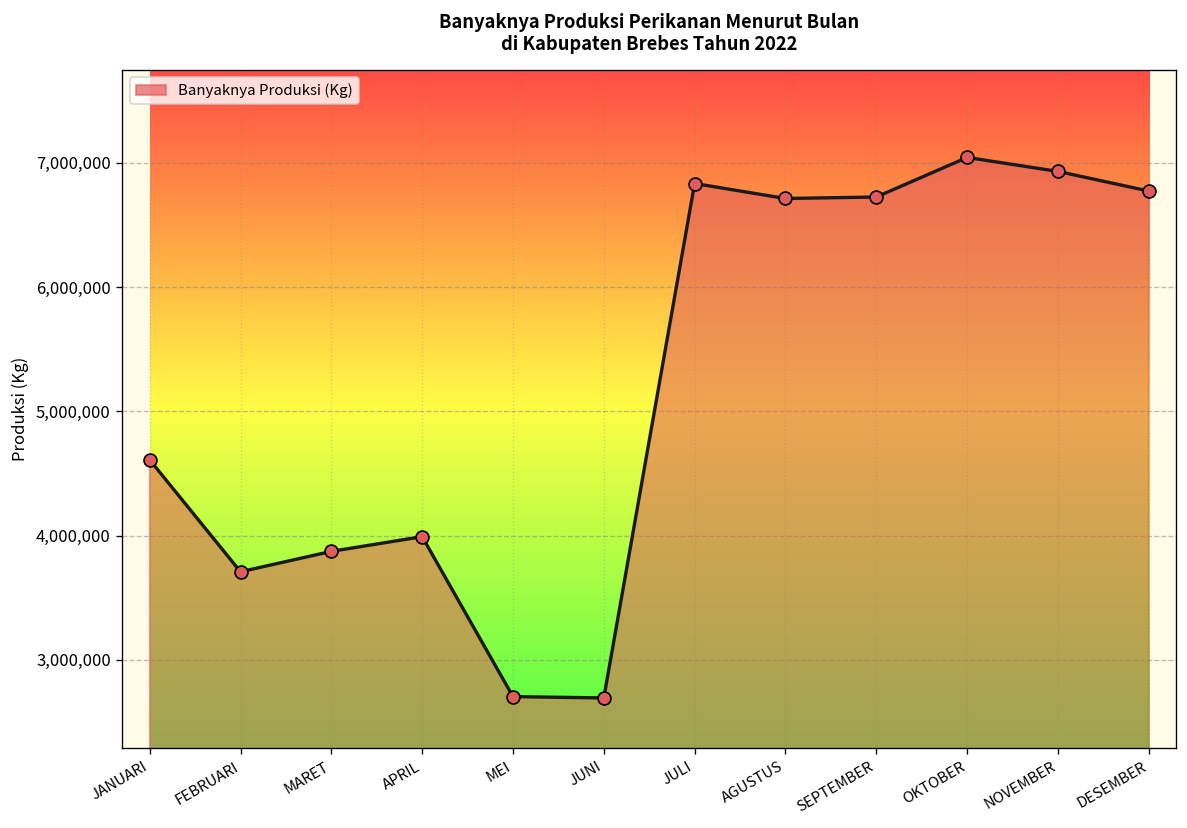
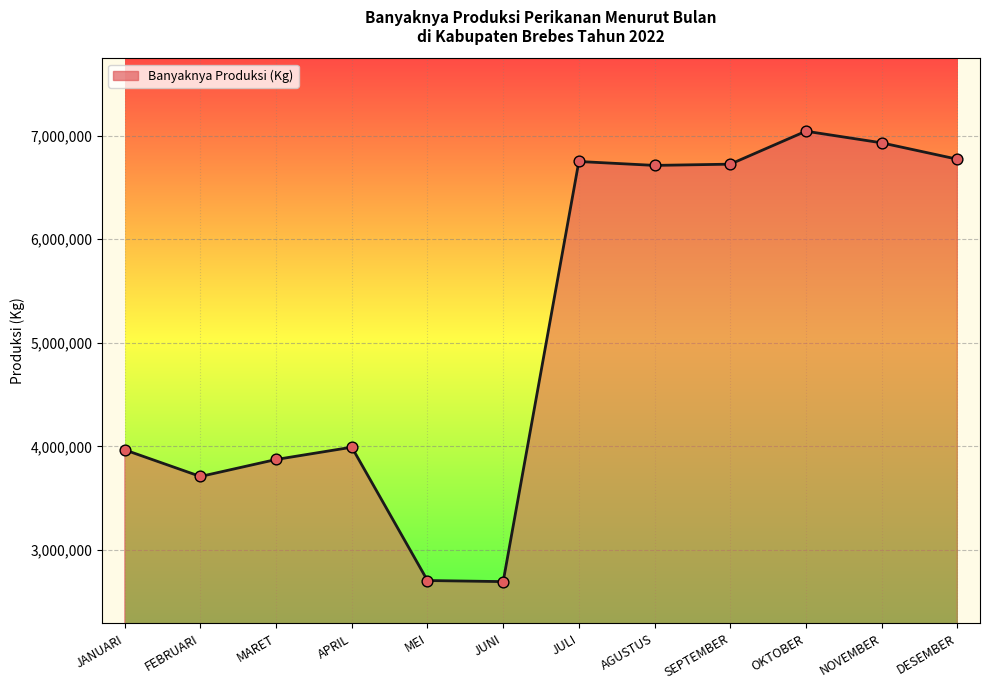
JANUARI: 4,610,000 -> 3,970,000
JULI: 6,830,000 -> 6,750,000
